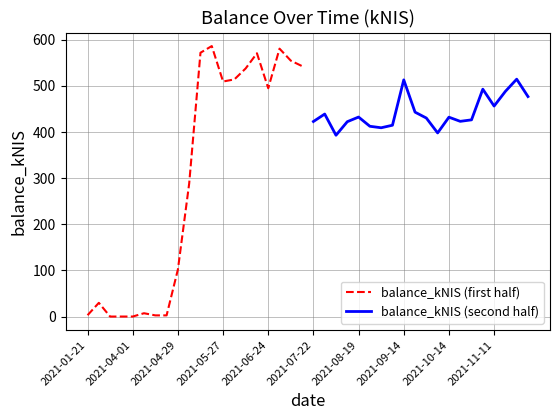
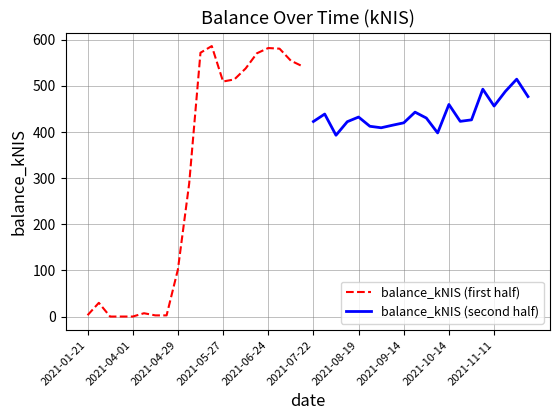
balance_kNIS (first half), 2021-06-24: 500 -> 580
balance_kNIS (second half), 2021-09-14: 510 -> 420
balance_kNIS (second half), 2021-10-14: 430 -> 460
